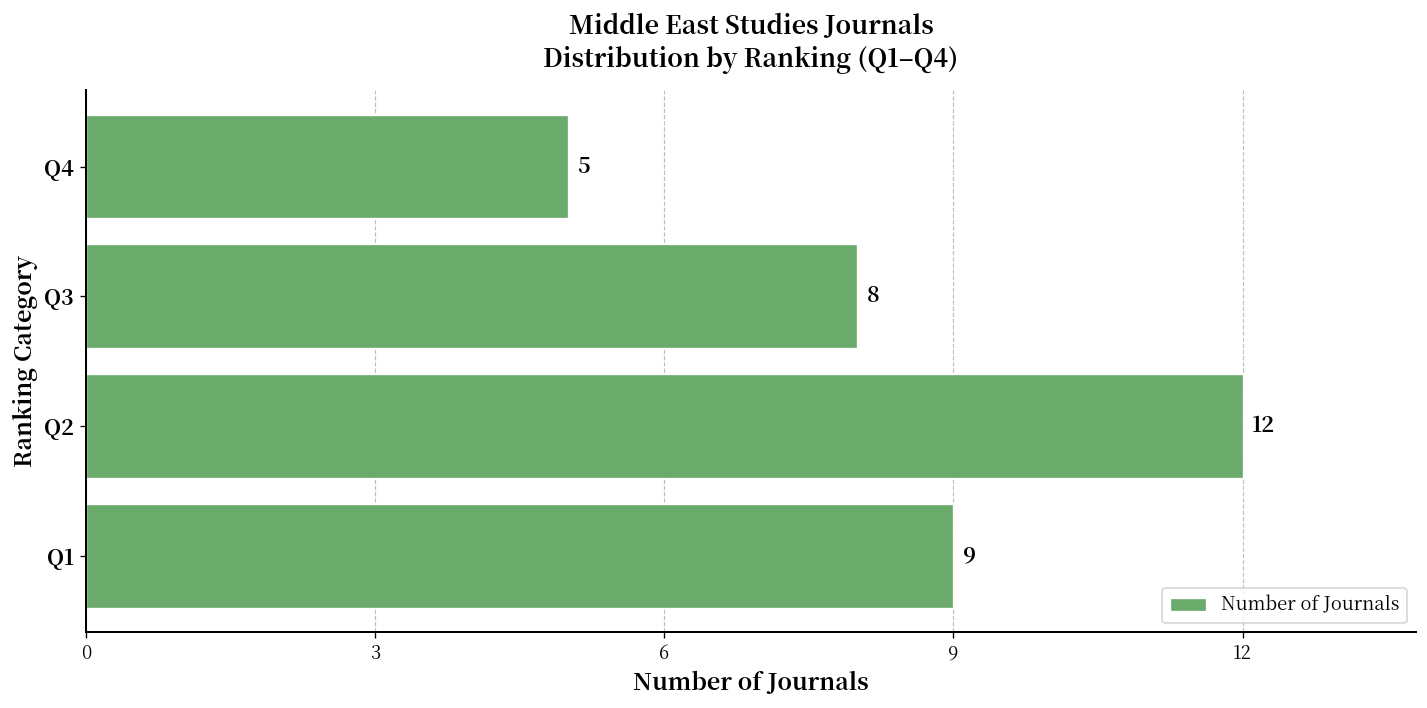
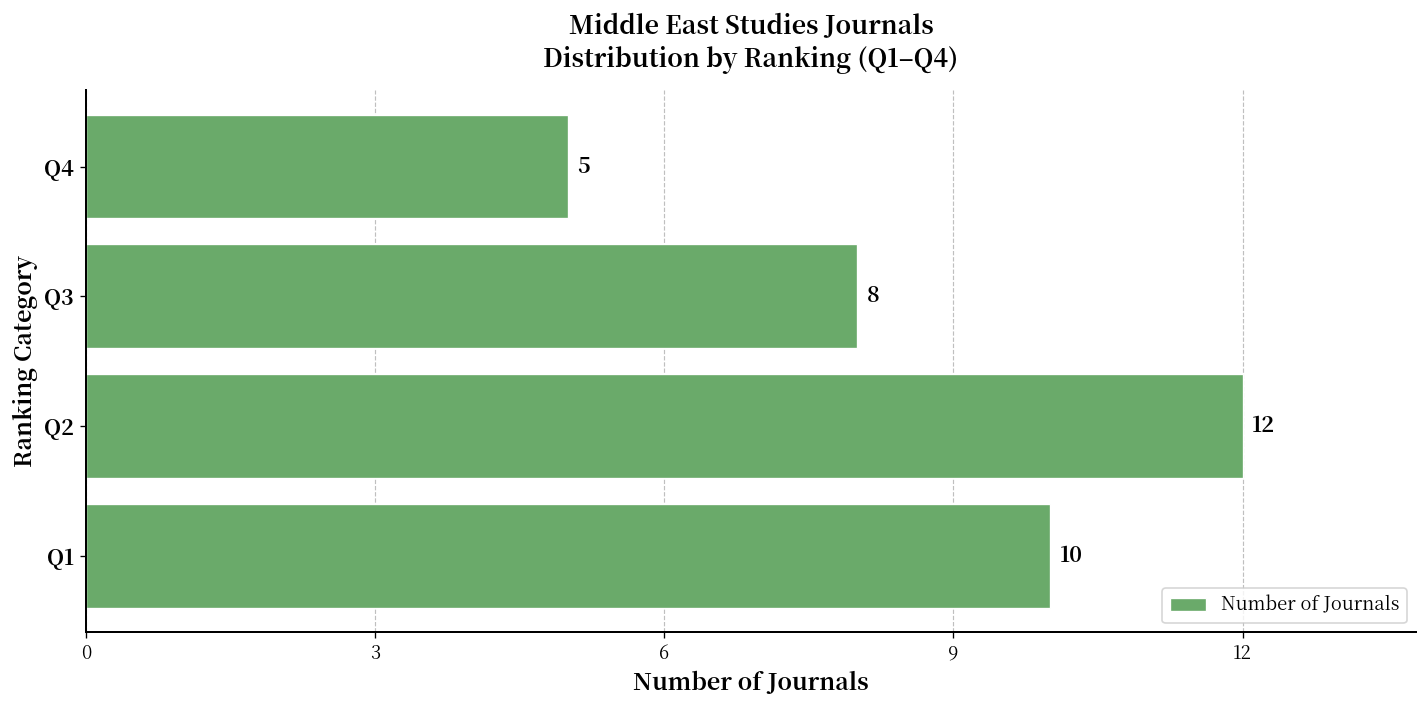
Q1: 9 -> 10
